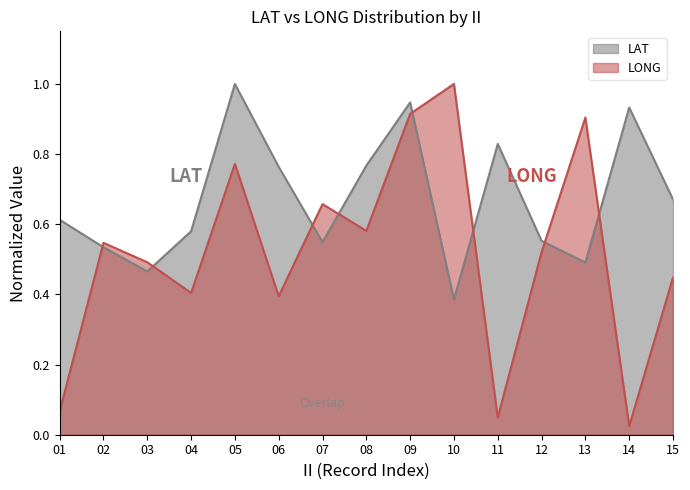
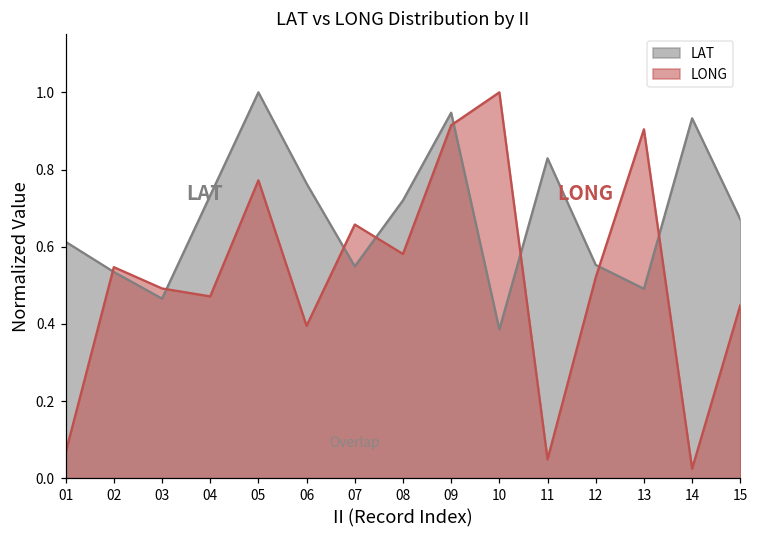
LAT, 04: 0.58 -> 0.73
LONG, 04: 0.40 -> 0.47
LAT, 08: 0.77 -> 0.72
